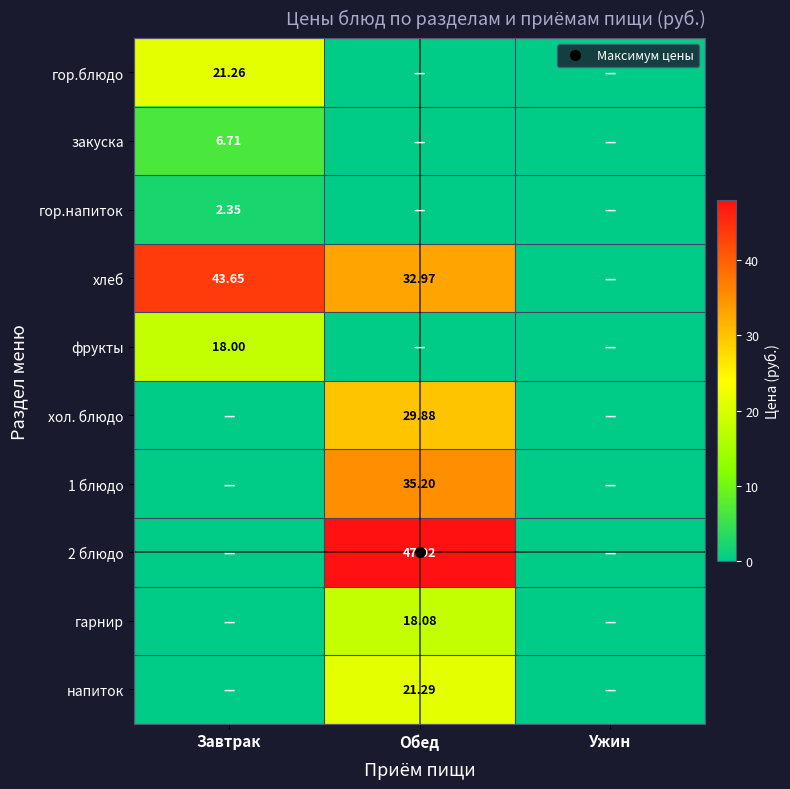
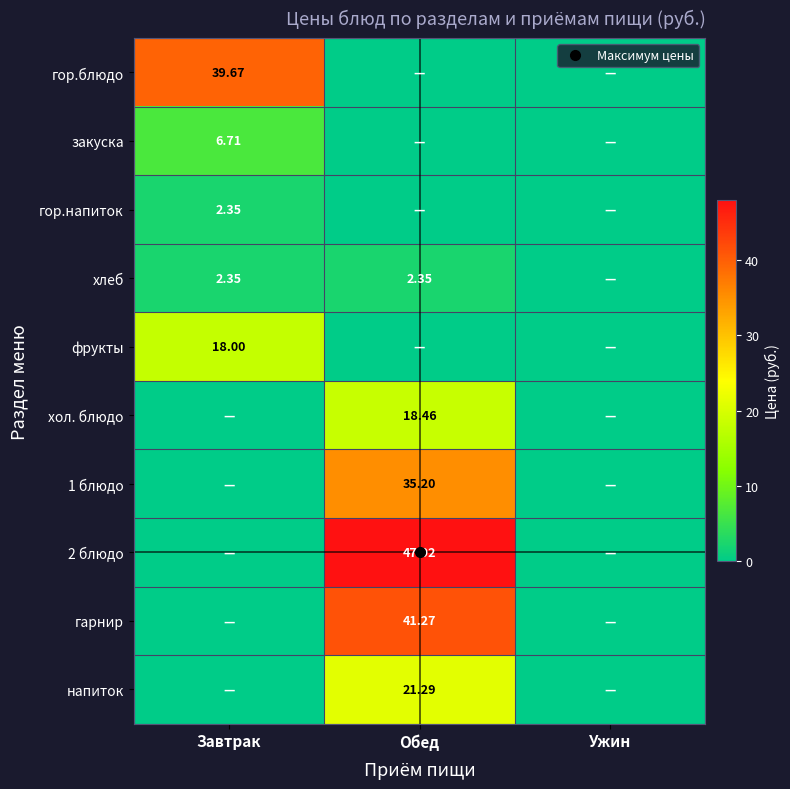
гор.блюдо, Завтрак: 21.26 -> 39.67
хлеб, Завтрак: 43.65 -> 2.35
хлеб, Обед: 32.97 -> 2.35
хол. блюдо, Обед: 29.88 -> 18.46
гарнир, Обед: 18.08 -> 41.27
